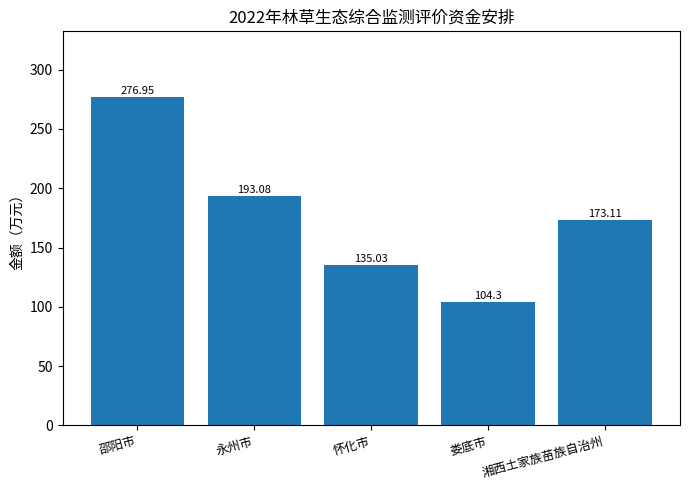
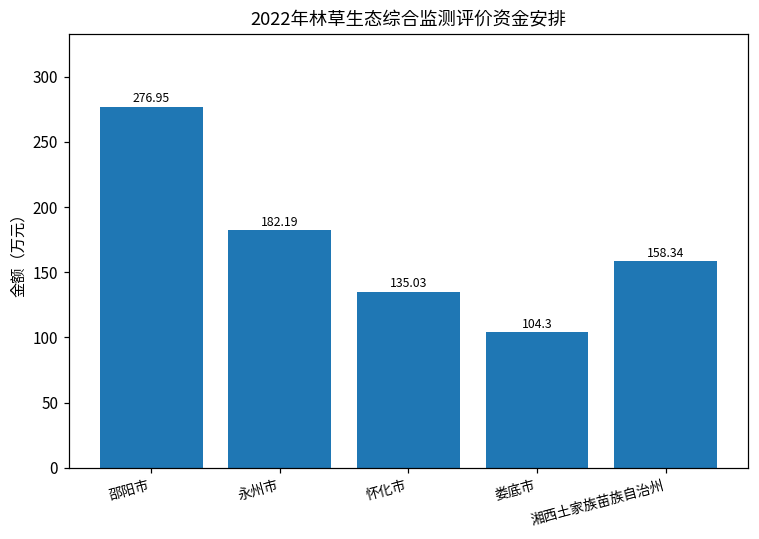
永州市: 193.08 -> 182.19
湘西土家族苗族自治州: 173.11 -> 158.34
